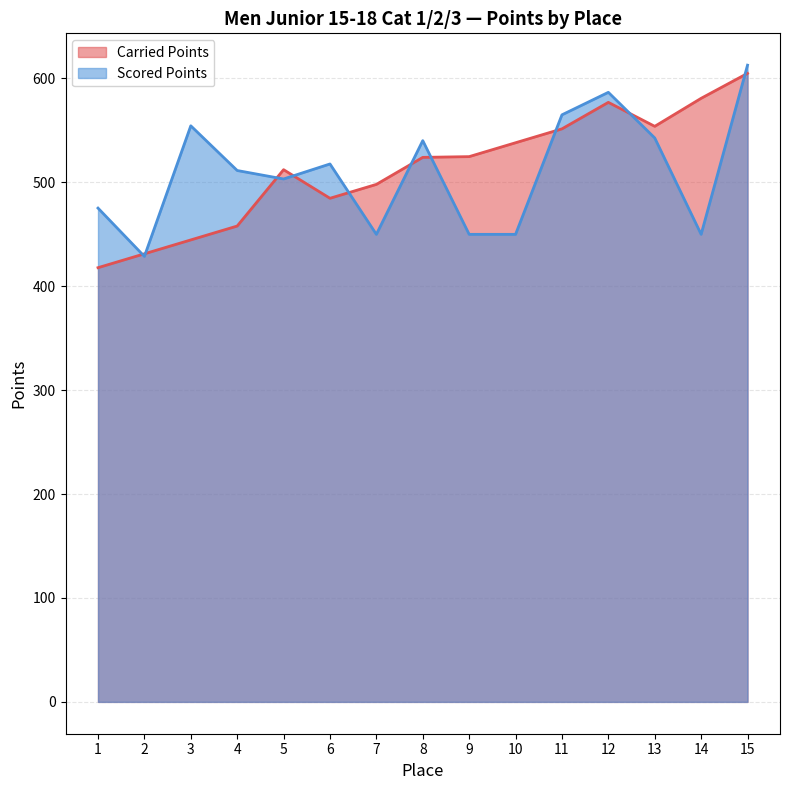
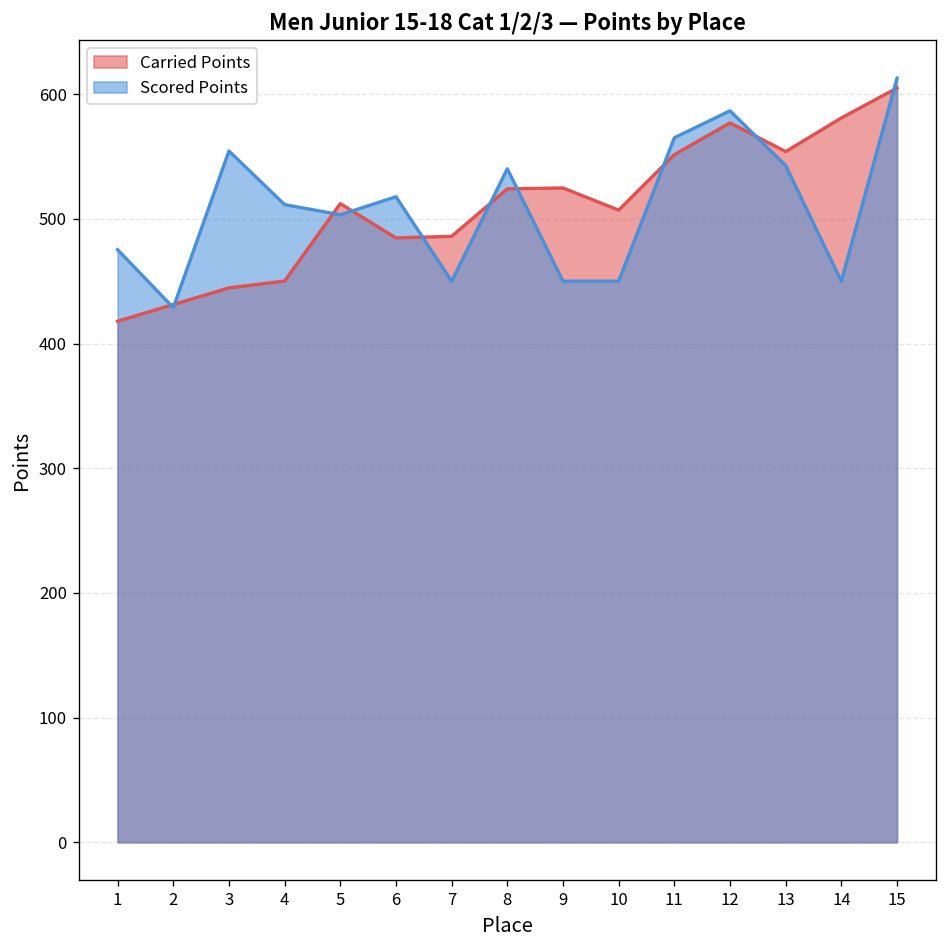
Carried Points, 4: 458 -> 450
Carried Points, 7: 498 -> 486
Carried Points, 10: 538 -> 507
